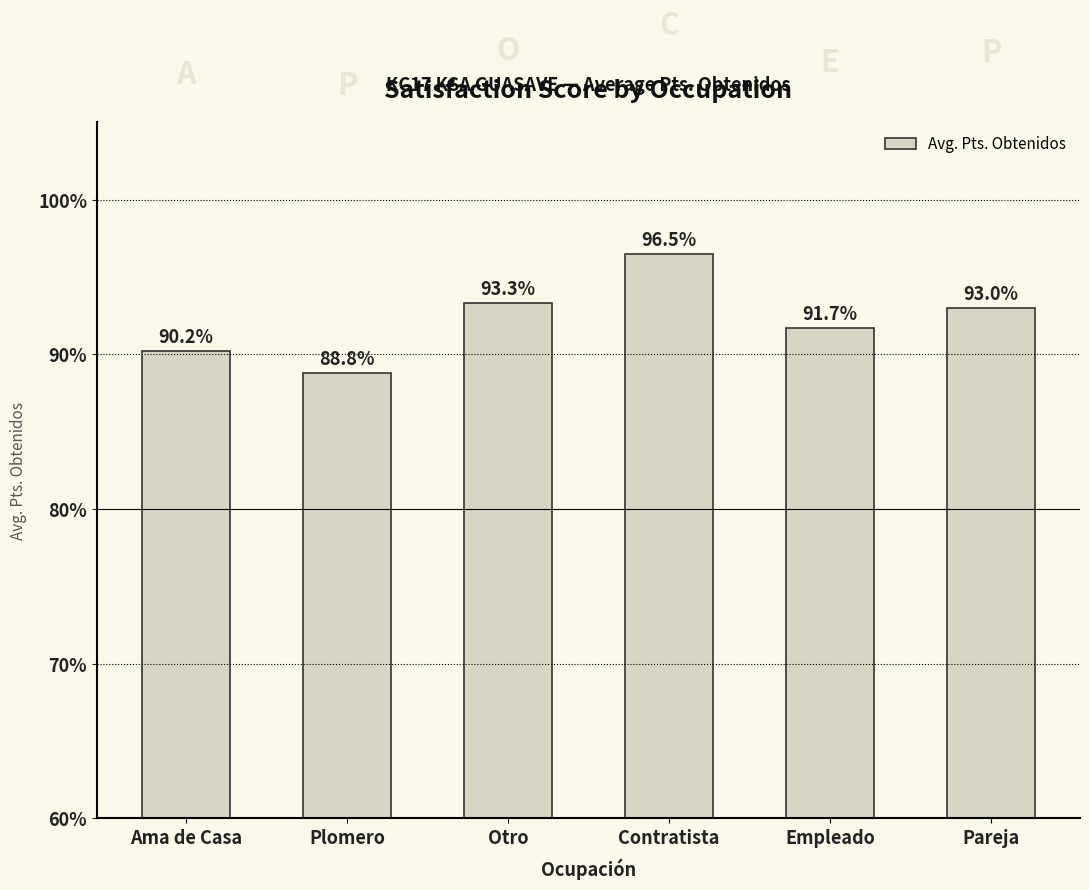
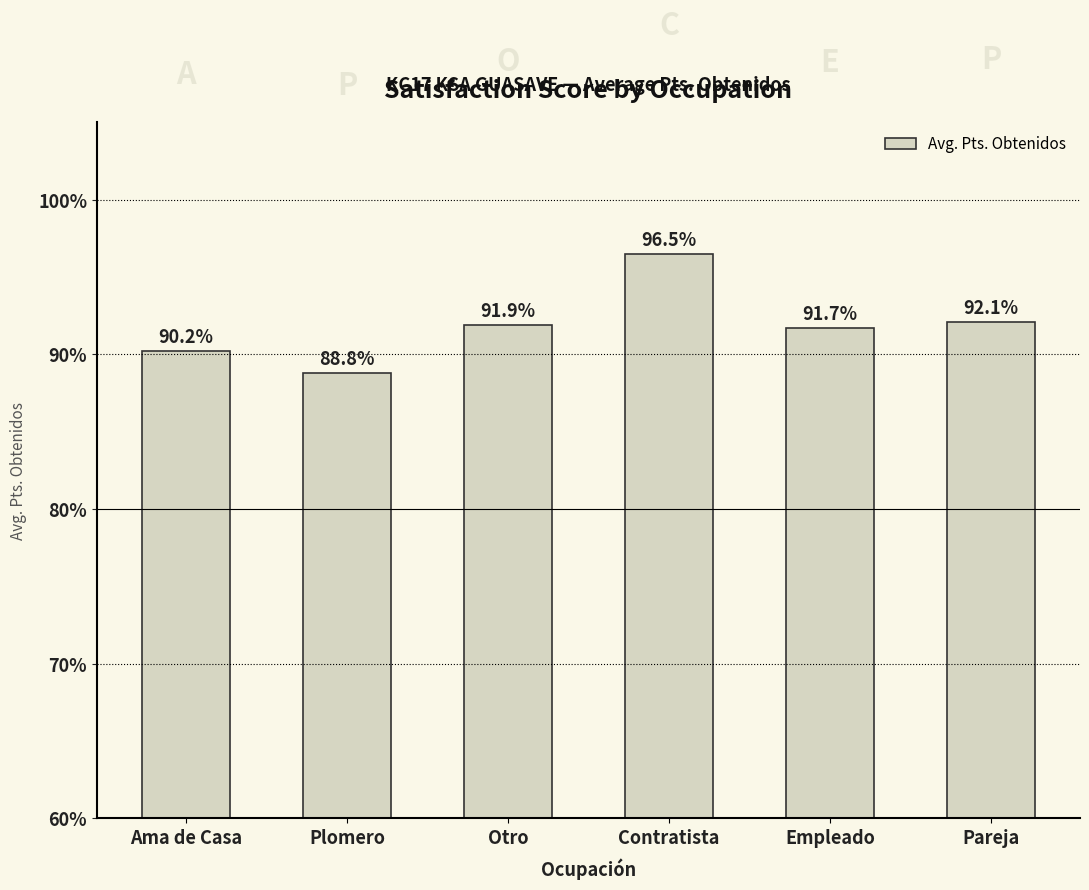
Otro: 93.3% -> 91.9%
Pareja: 93.0% -> 92.1%
